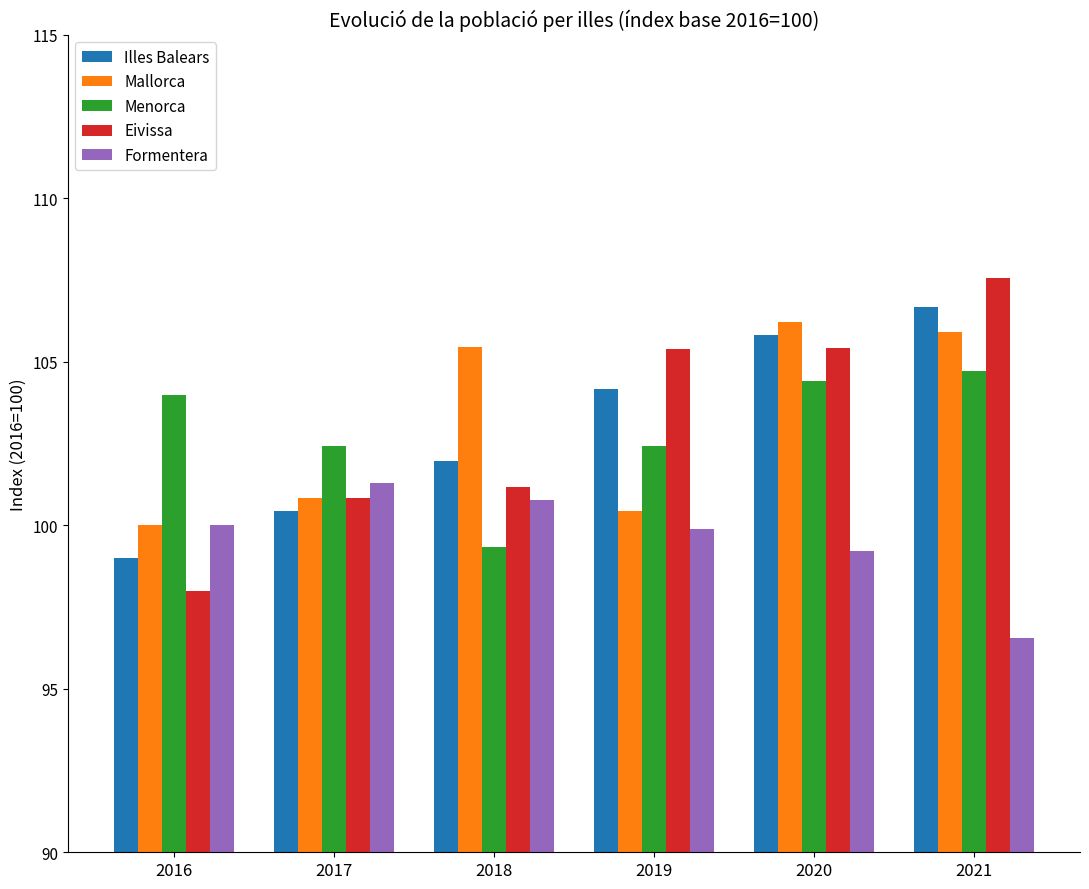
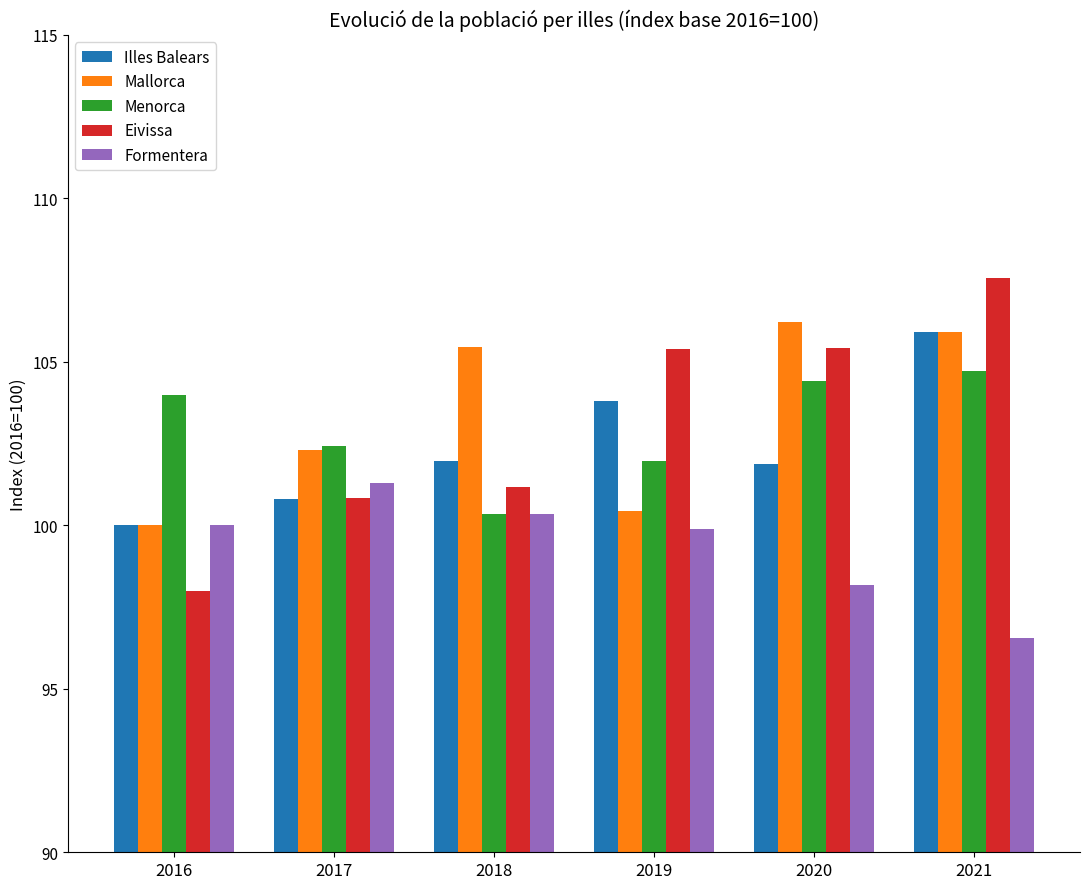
Illes Balears, 2016: 99 -> 100
Illes Balears, 2017: 100.4 -> 100.8
Mallorca, 2017: 100.8 -> 102.3
Menorca, 2018: 99.3 -> 100.3
Formentera, 2018: 100.8 -> 100.4
Illes Balears, 2019: 104.2 -> 103.8
Menorca, 2019: 102.4 -> 102.0
Illes Balears, 2020: 105.8 -> 101.9
Formentera, 2020: 99.2 -> 98.2
Illes Balears, 2021: 106.7 -> 105.9
